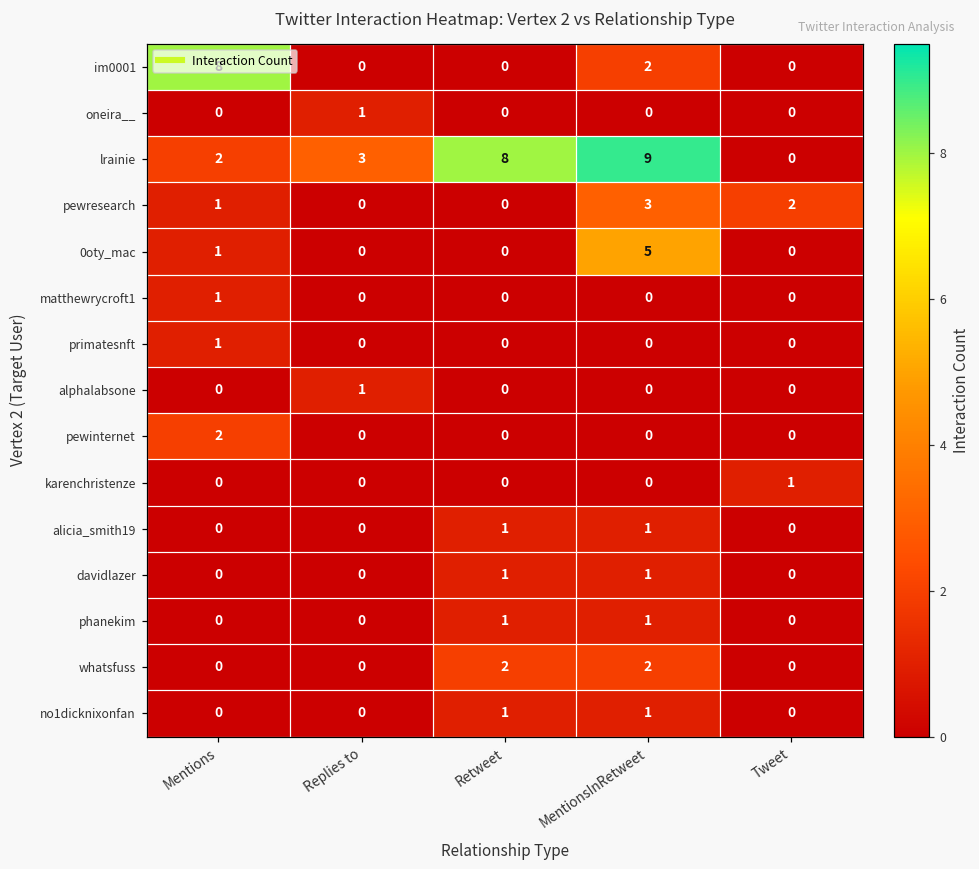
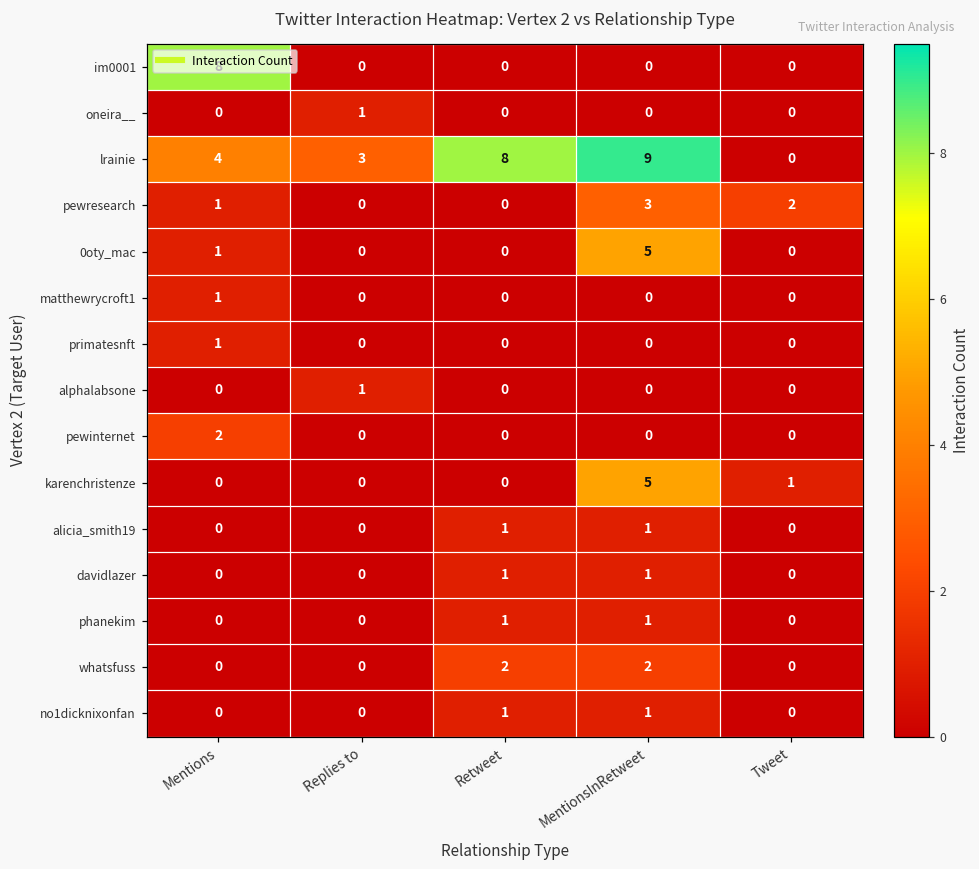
im0001, MentionsInRetweet: 2 -> 0
lrainie, Mentions: 2 -> 4
karenchristenze, MentionsInRetweet: 0 -> 5
